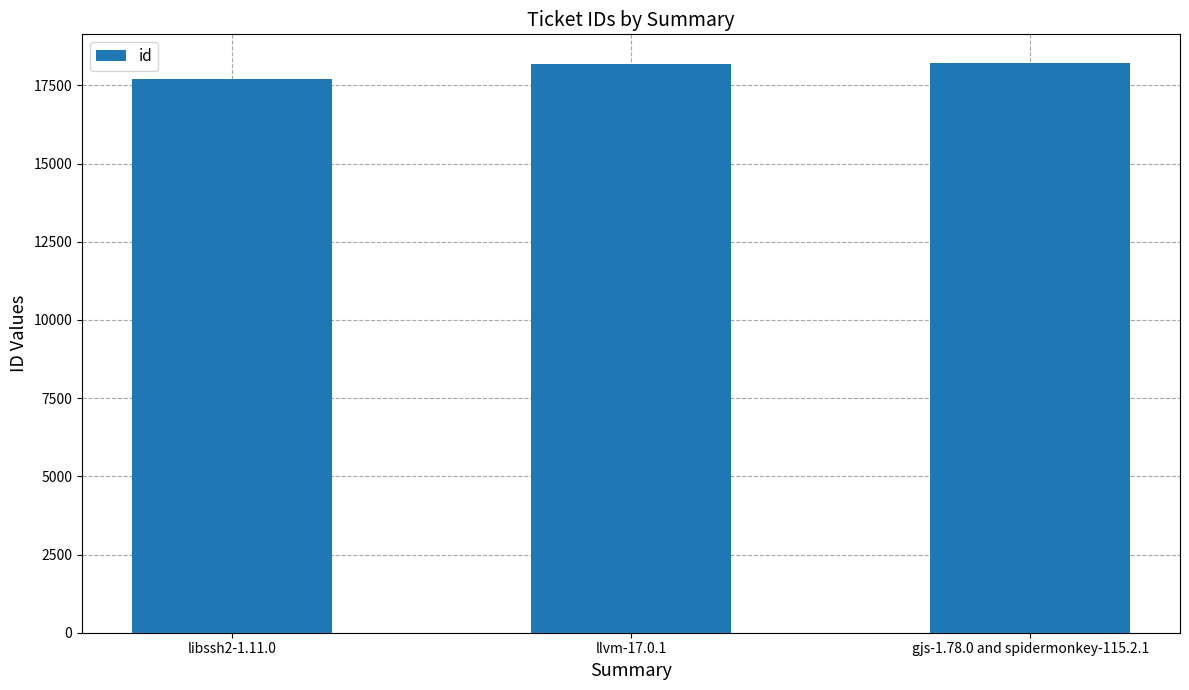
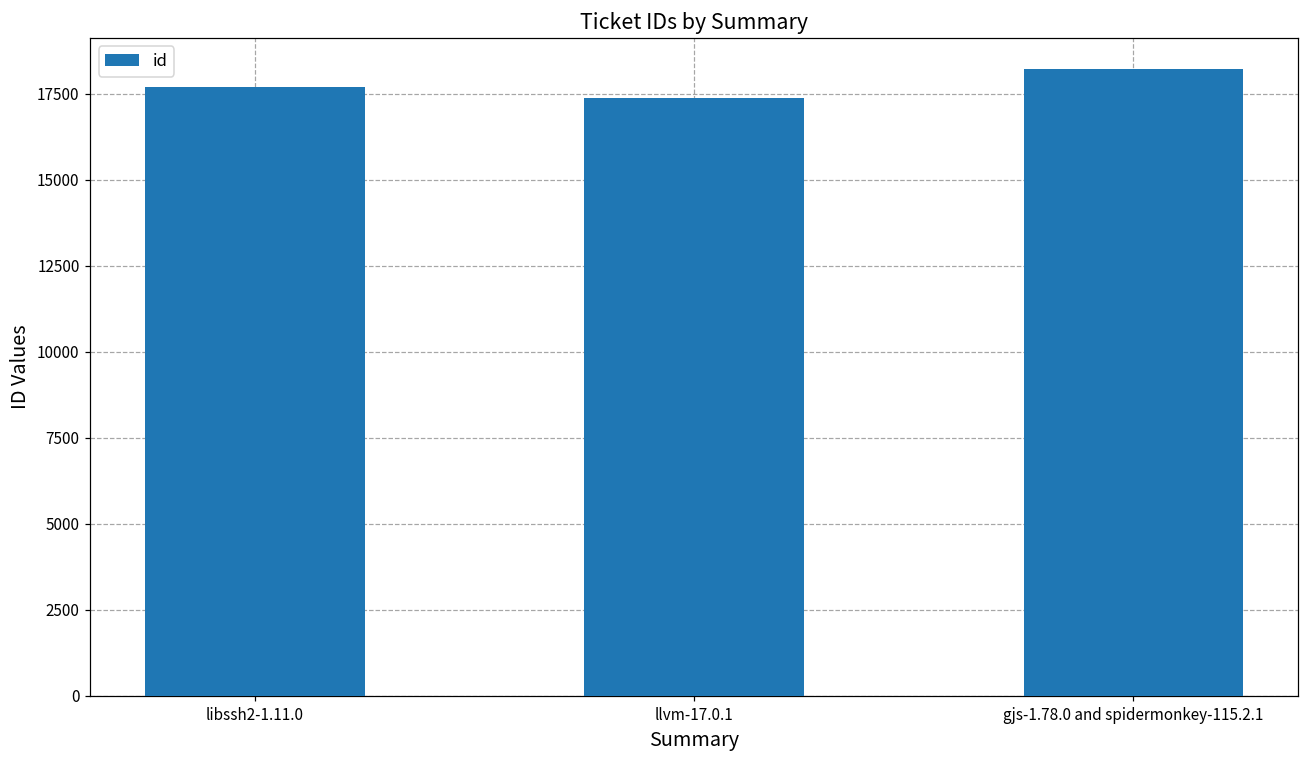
llvm-17.0.1: 18200 -> 17400
